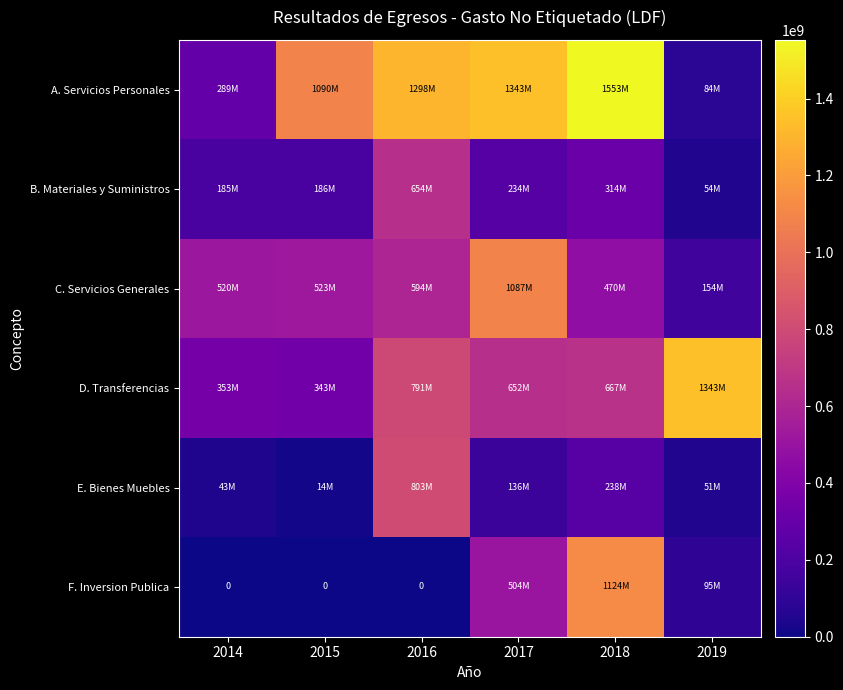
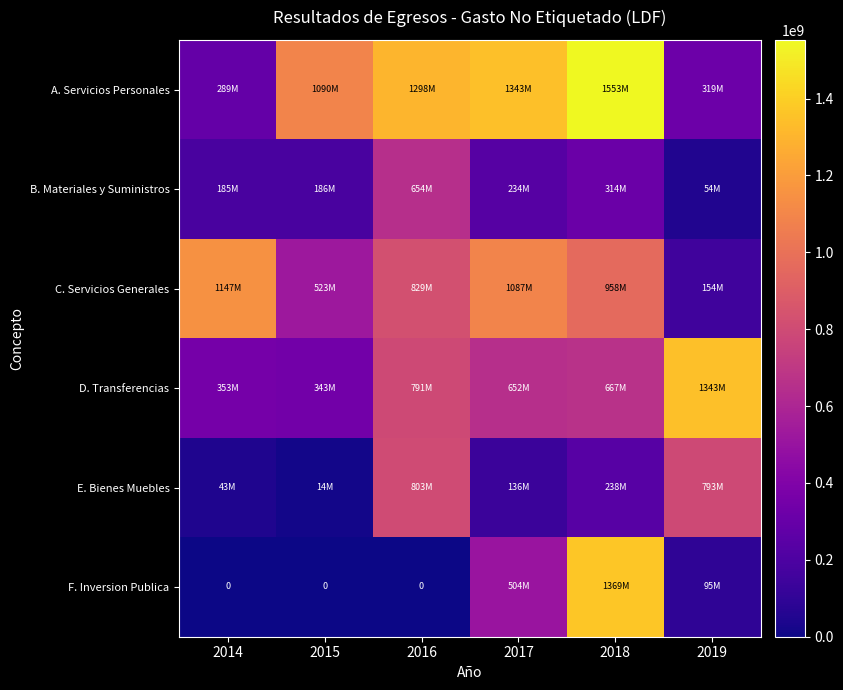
A. Servicios Personales, 2019: 84M -> 319M
C. Servicios Generales, 2014: 520M -> 1147M
C. Servicios Generales, 2016: 594M -> 829M
C. Servicios Generales, 2018: 470M -> 958M
E. Bienes Muebles, 2019: 51M -> 793M
F. Inversion Publica, 2018: 1124M -> 1369M
